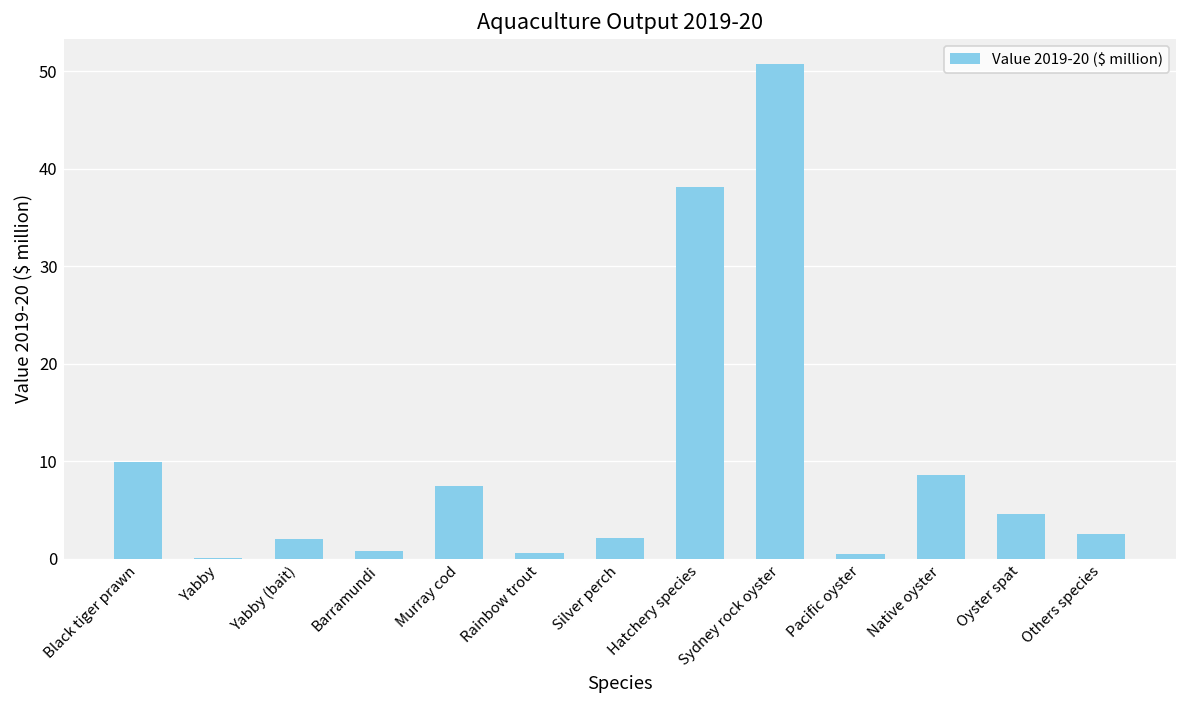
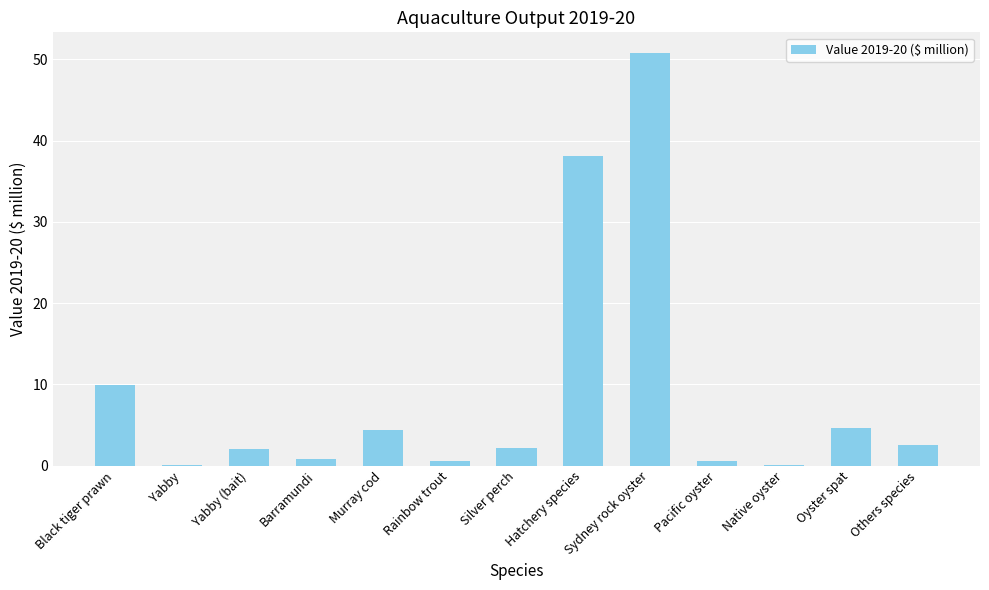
Murray cod: 7 -> 4
Native oyster: 9 -> 0
